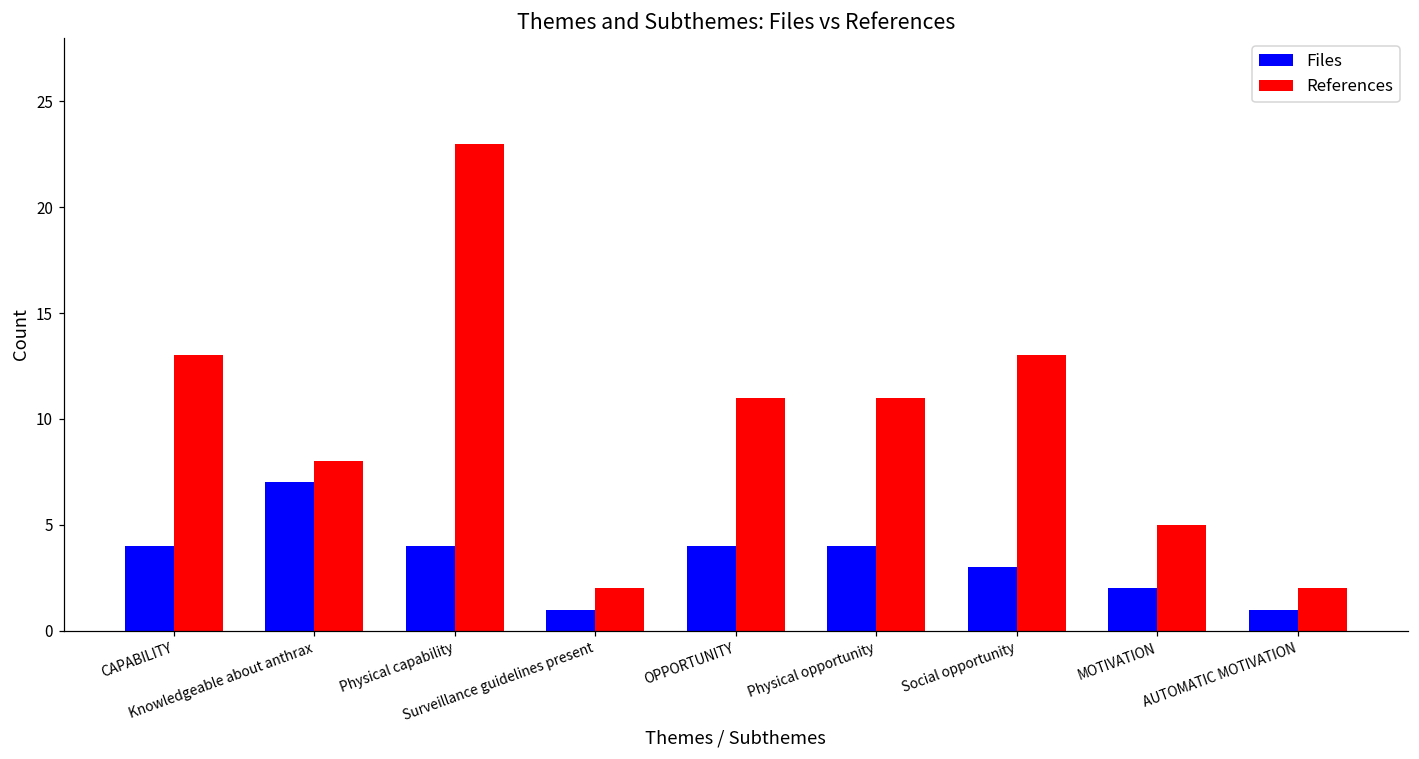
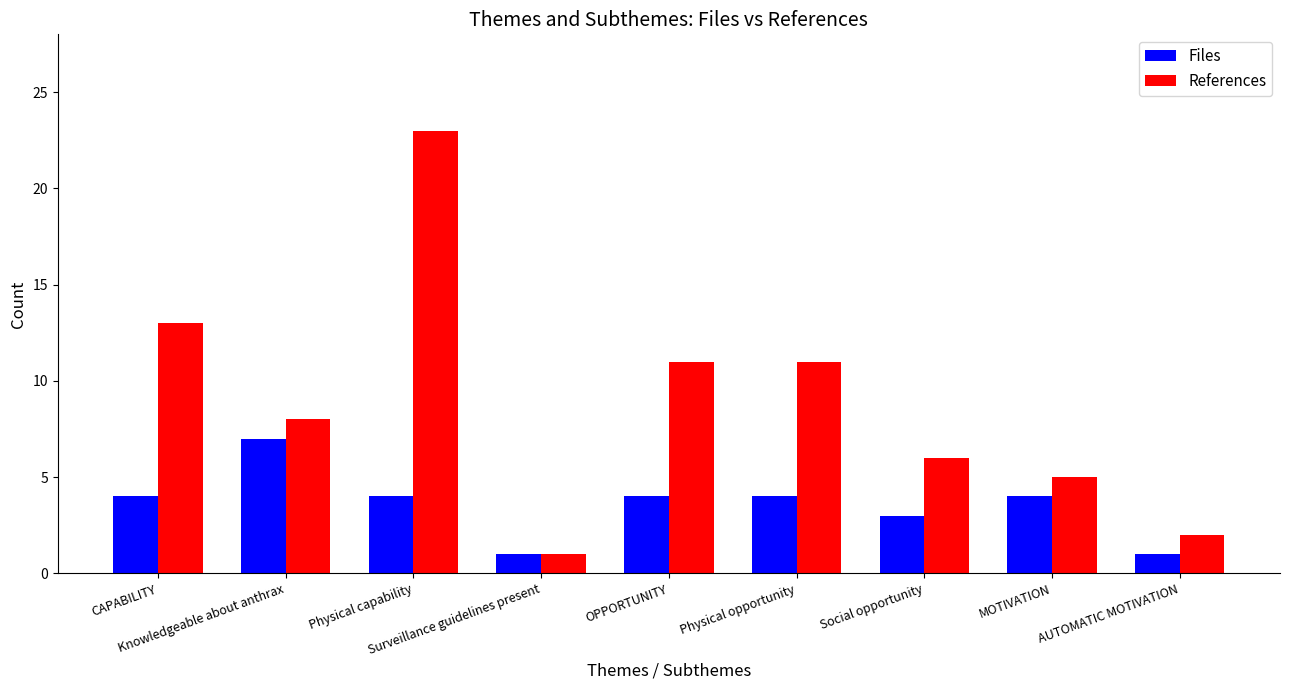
References, Surveillance guidelines present: 2 -> 1
References, Social opportunity: 13 -> 6
Files, MOTIVATION: 2 -> 4
